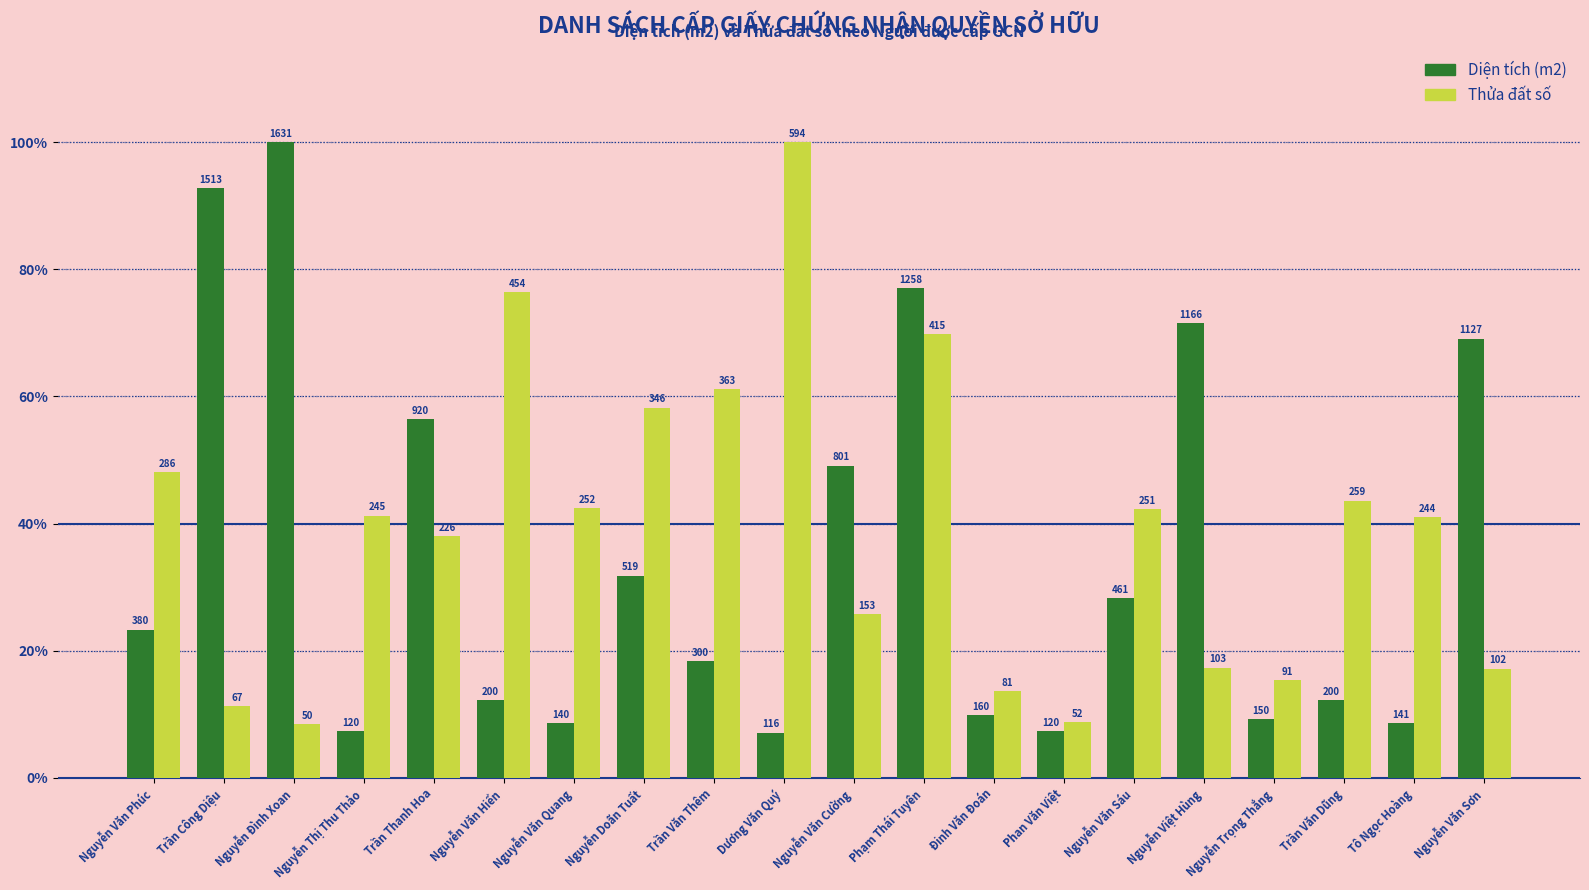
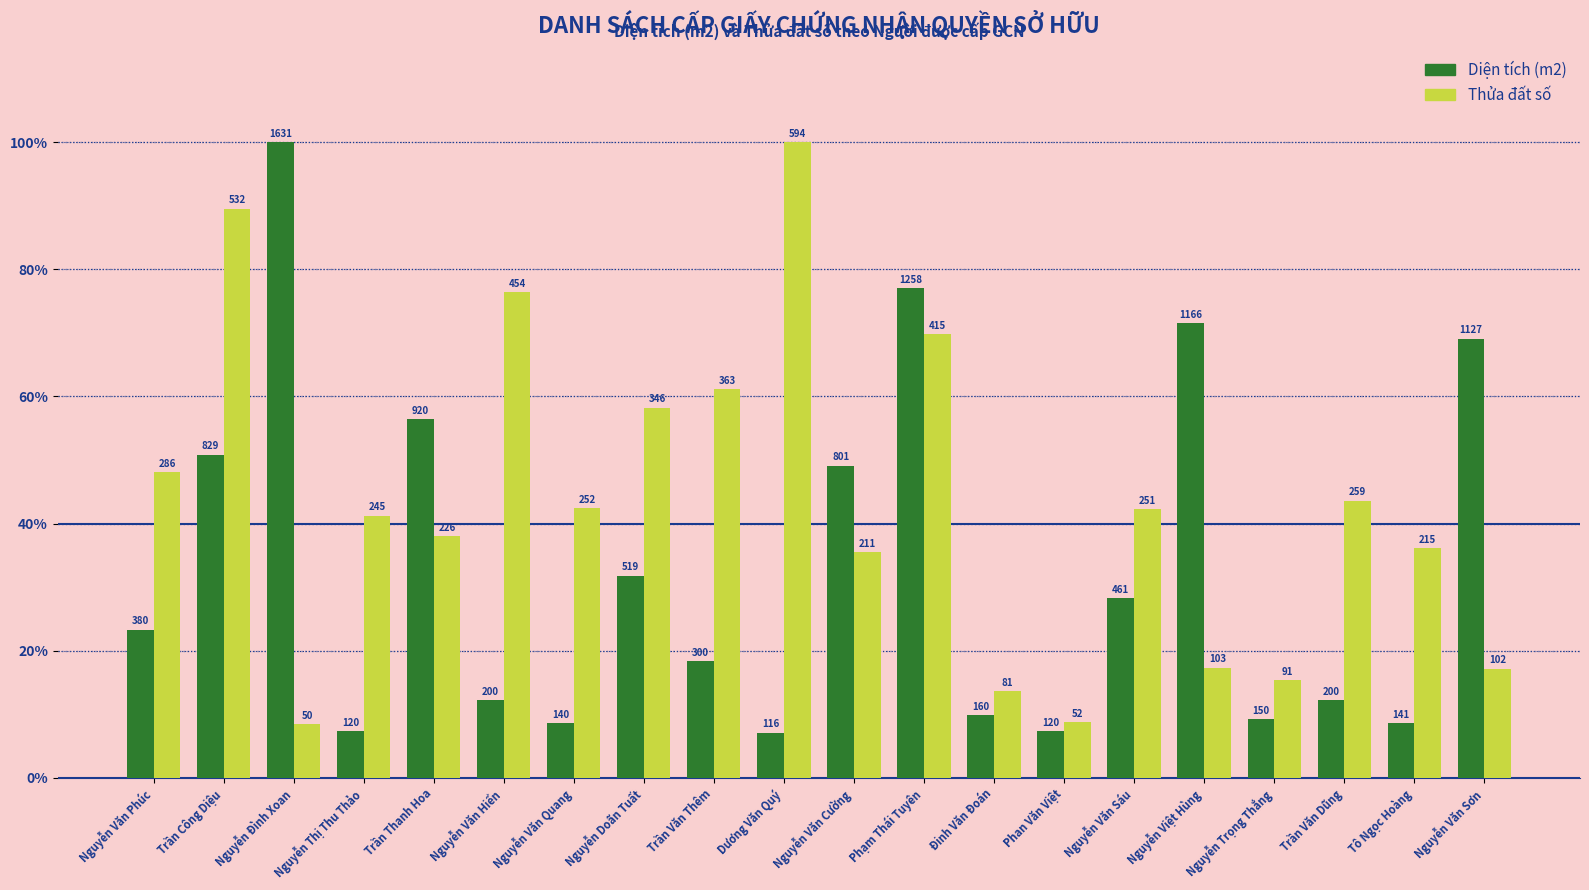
Diện tích (m2), Trần Công Diệu: 1513 -> 829
Thửa đất số, Trần Công Diệu: 67 -> 532
Thửa đất số, Nguyễn Văn Cường: 153 -> 211
Thửa đất số, Tô Ngọc Hoàng: 244 -> 215
